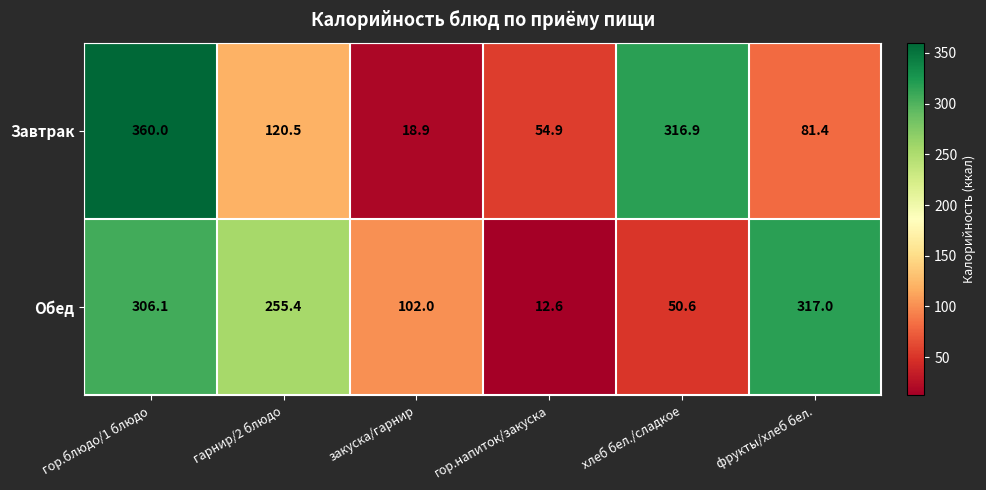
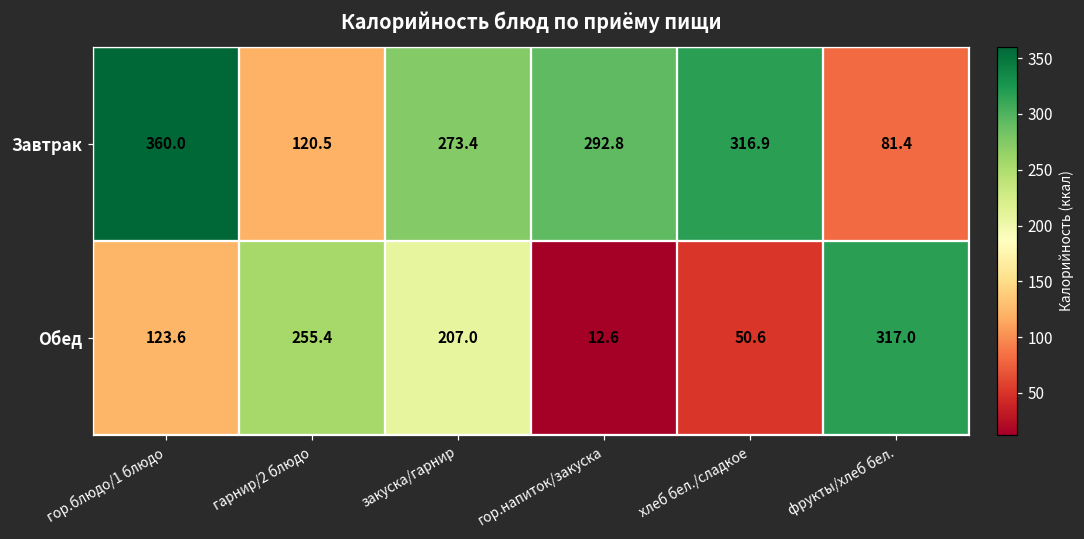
Завтрак, закуска/гарнир: 18.9 -> 273.4
Завтрак, гор.напиток/закуска: 54.9 -> 292.8
Обед, гор.блюдо/1 блюдо: 306.1 -> 123.6
Обед, закуска/гарнир: 102.0 -> 207.0
